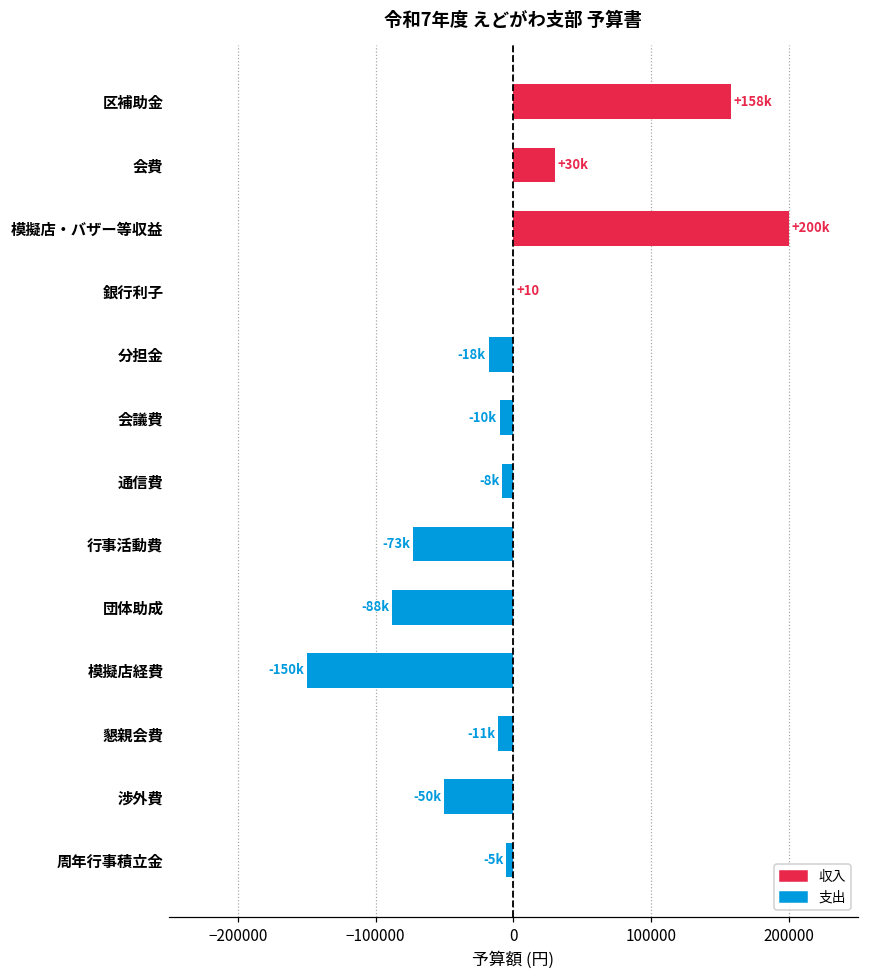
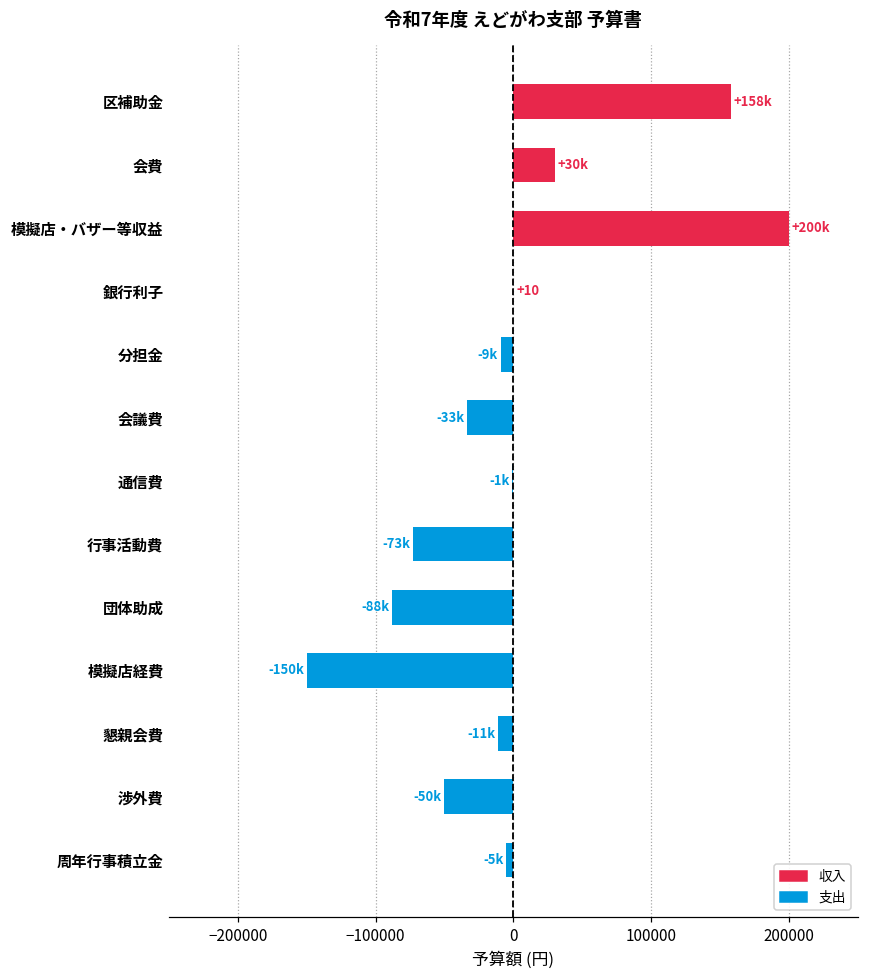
分担金: -18k -> -9k
会議費: -10k -> -33k
通信費: -8k -> -1k
